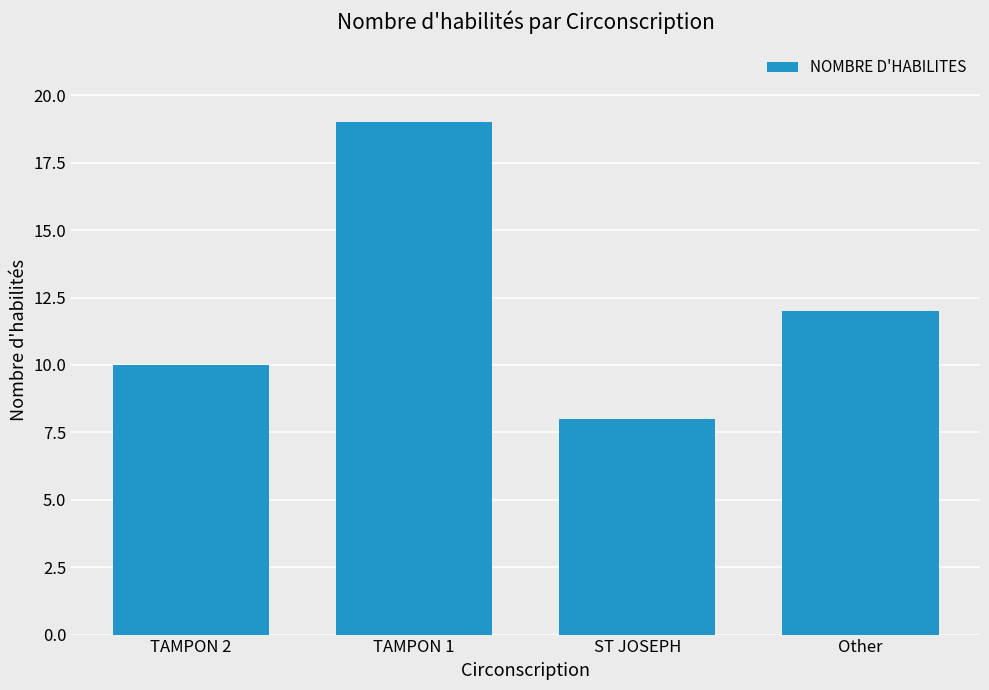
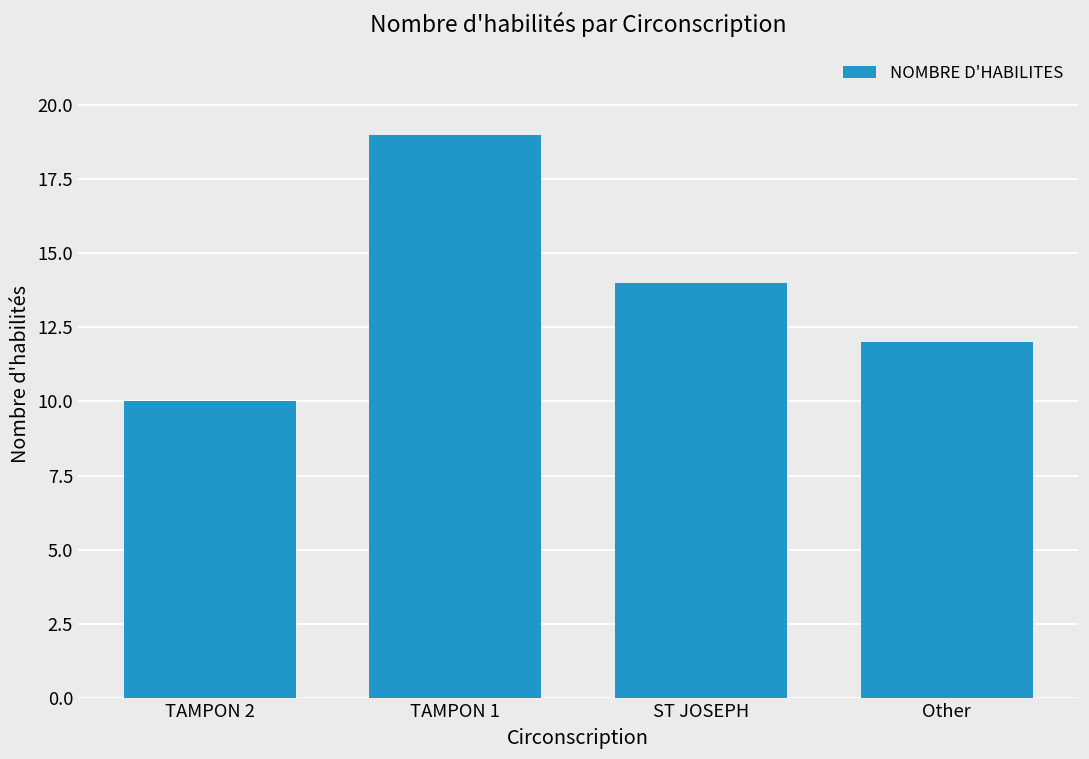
ST JOSEPH: 8 -> 14
